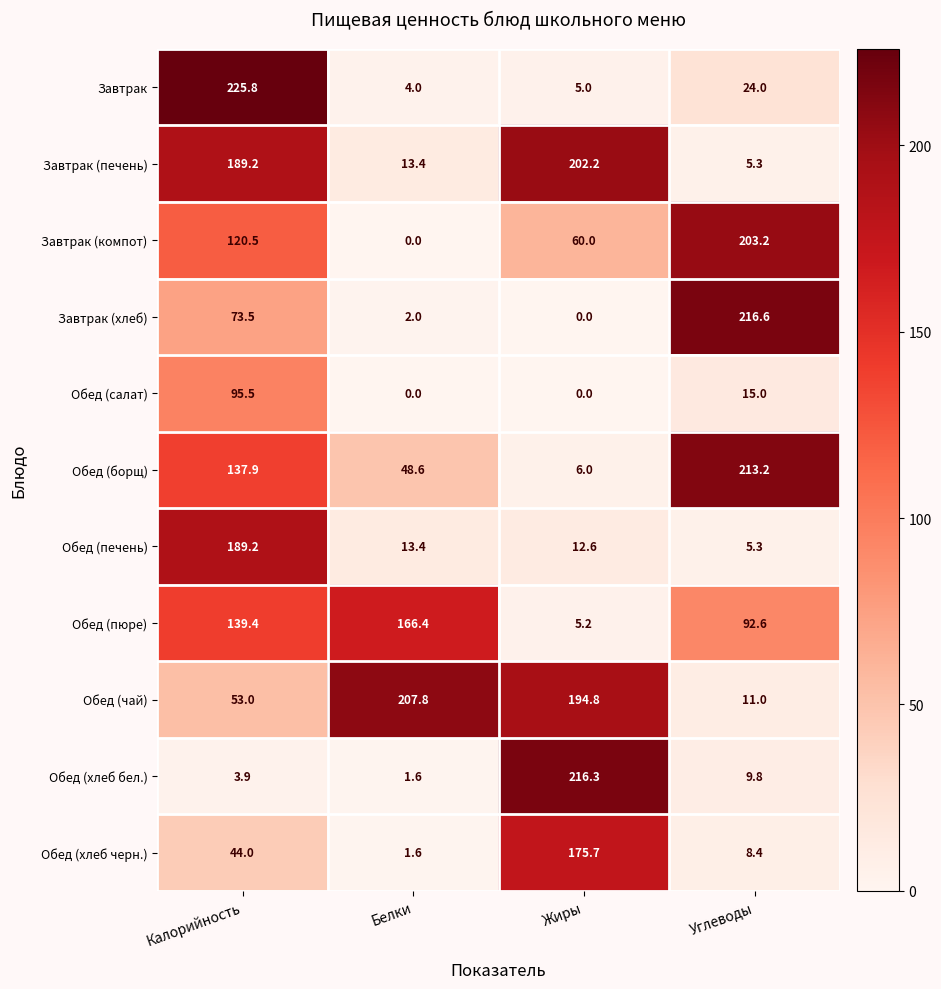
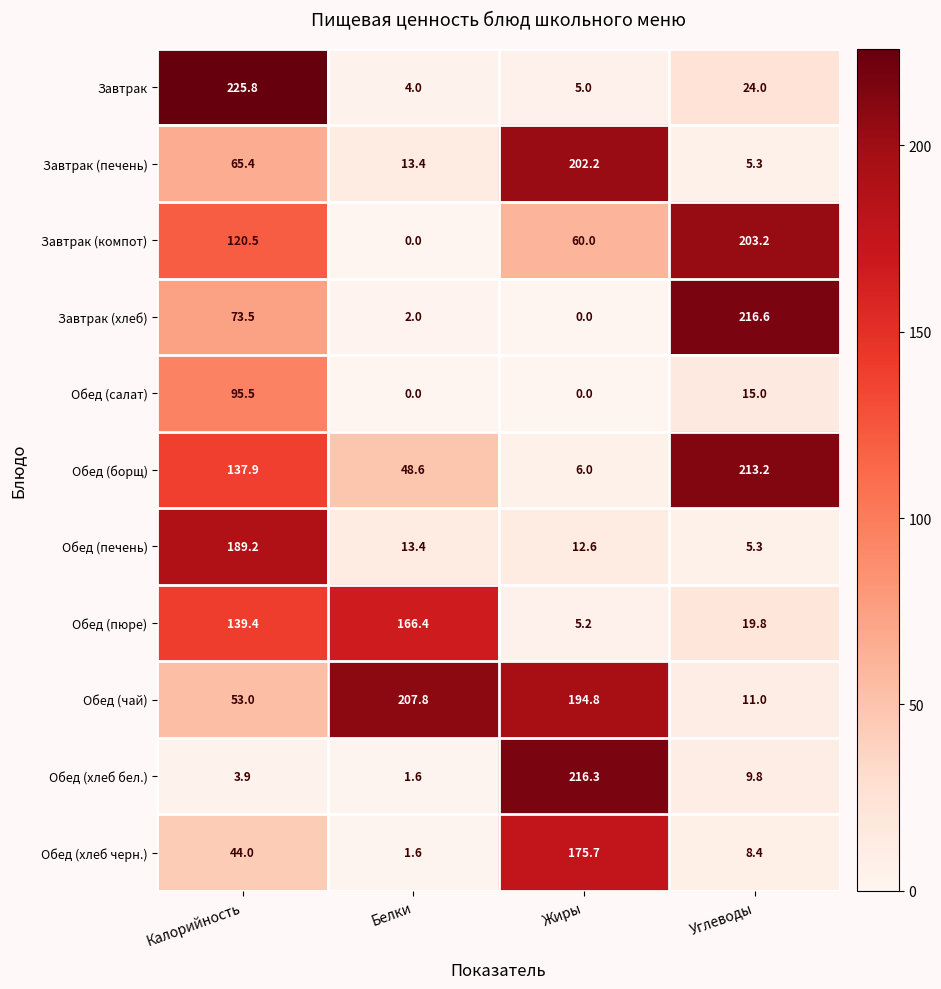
Завтрак (печень), Калорийность: 189.2 -> 65.4
Обед (пюре), Углеводы: 92.6 -> 19.8
